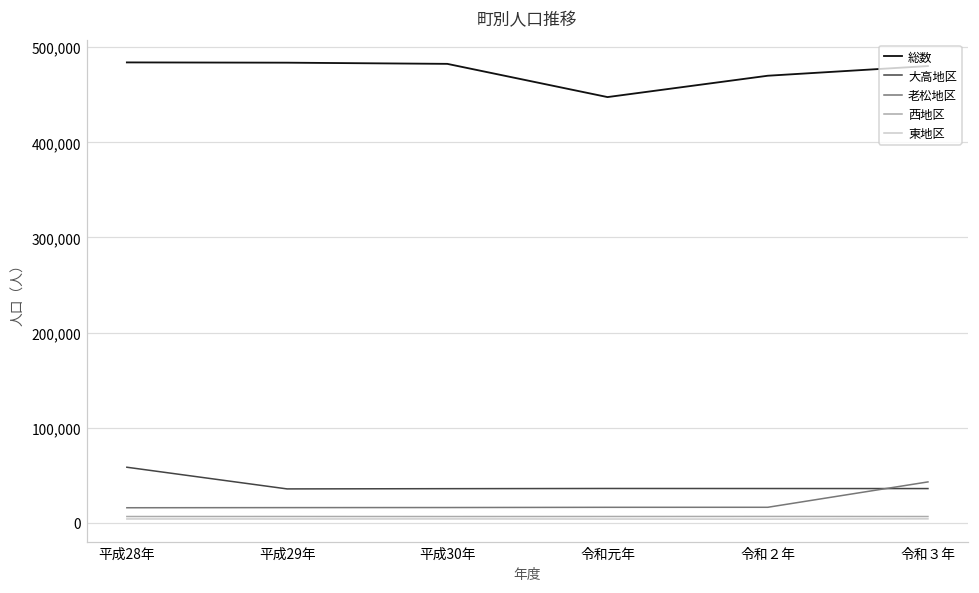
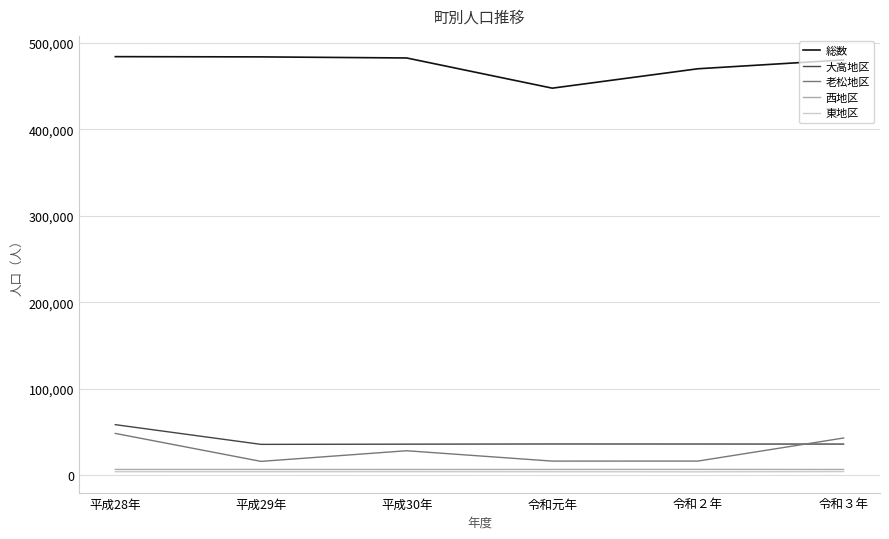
老松地区, 平成28年: 20,000 -> 50,000
老松地区, 平成30年: 20,000 -> 30,000
